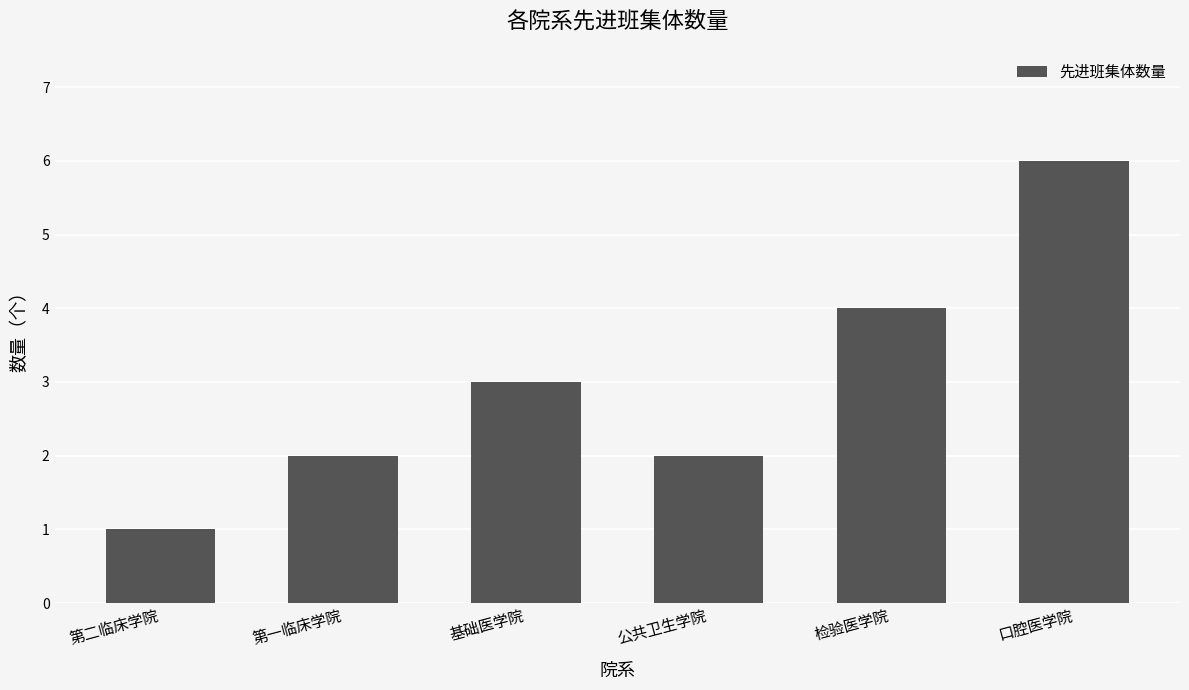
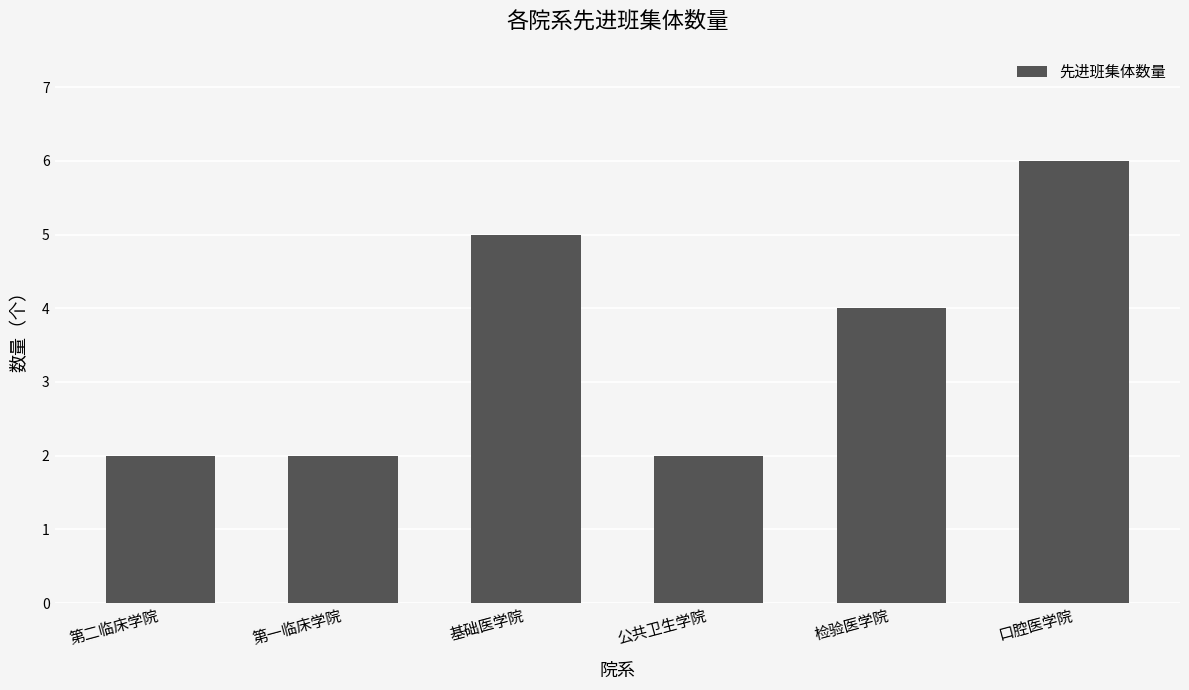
第二临床学院: 1 -> 2
基础医学院: 3 -> 5
